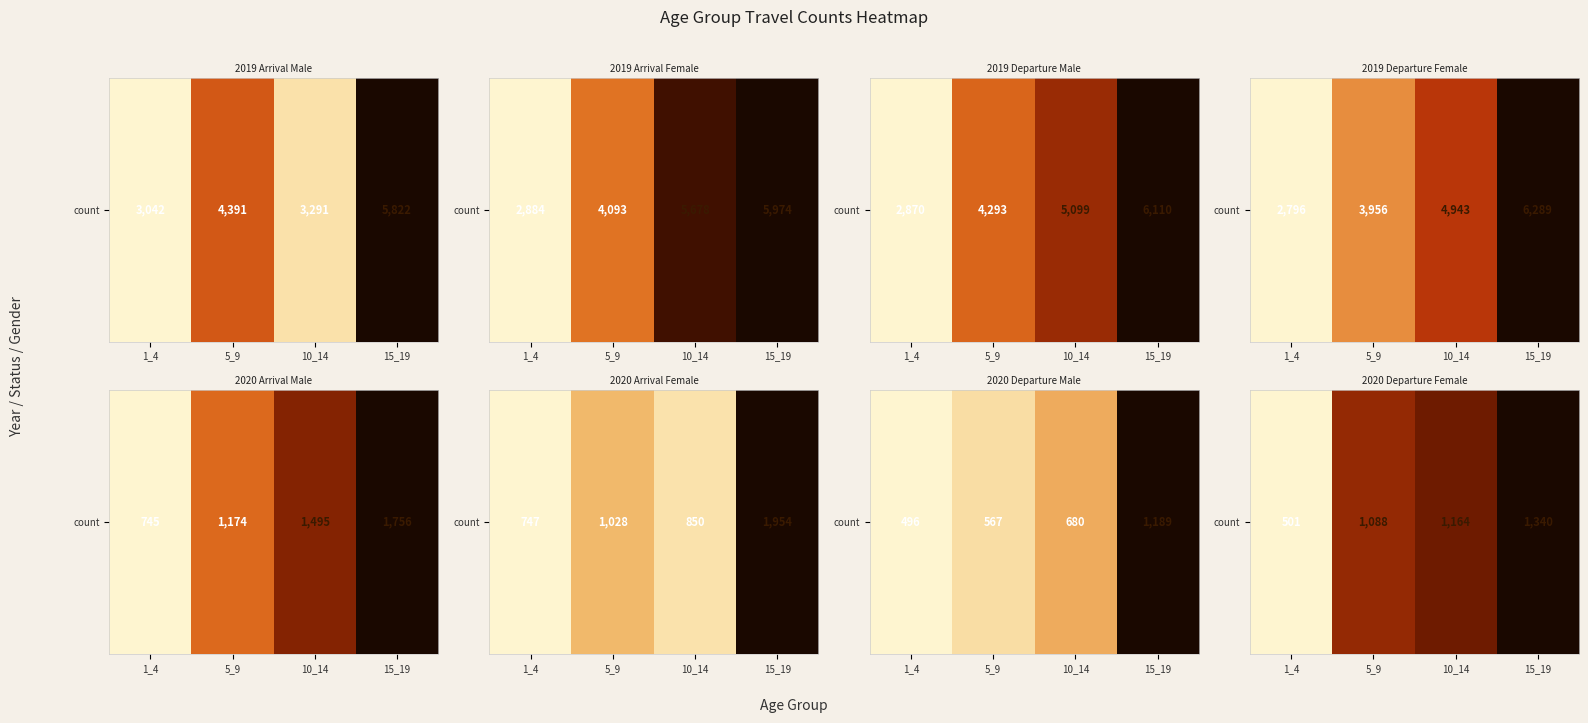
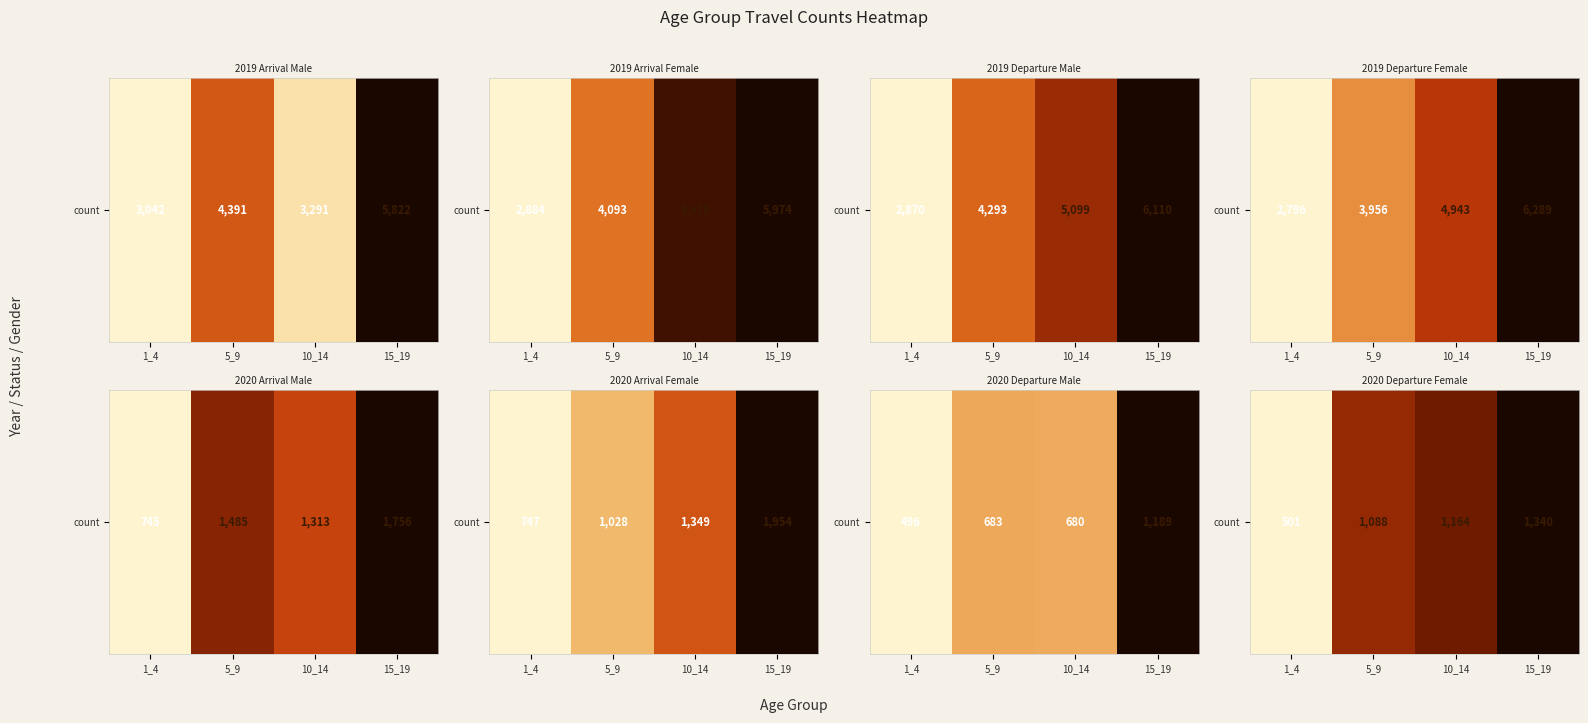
2020 Arrival Male, count, 5_9: 1,174 -> 1,485
2020 Arrival Male, count, 10_14: 1,495 -> 1,313
2020 Arrival Female, count, 10_14: 850 -> 1,349
2020 Departure Male, count, 5_9: 567 -> 683
